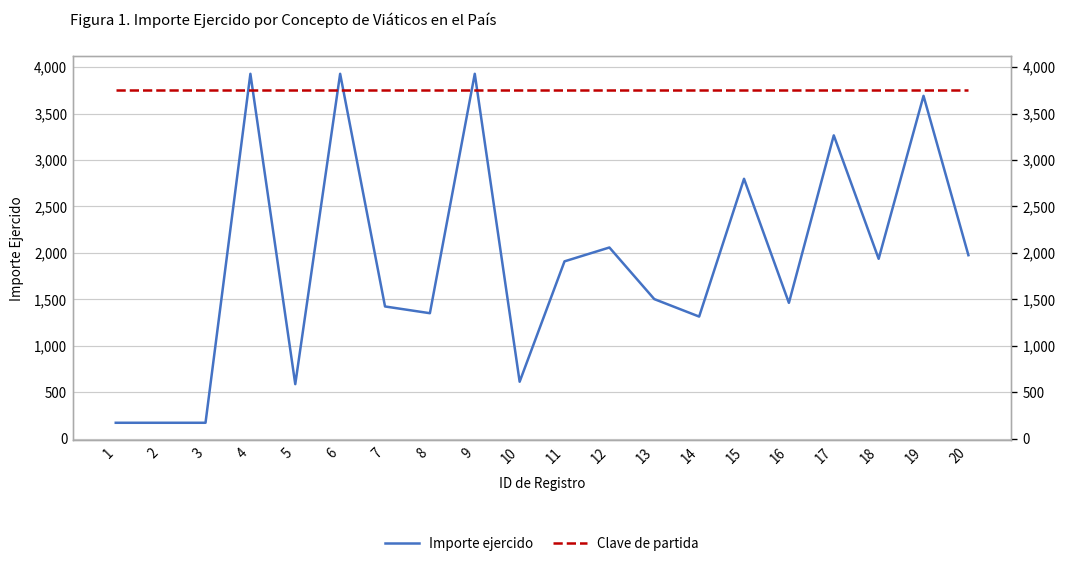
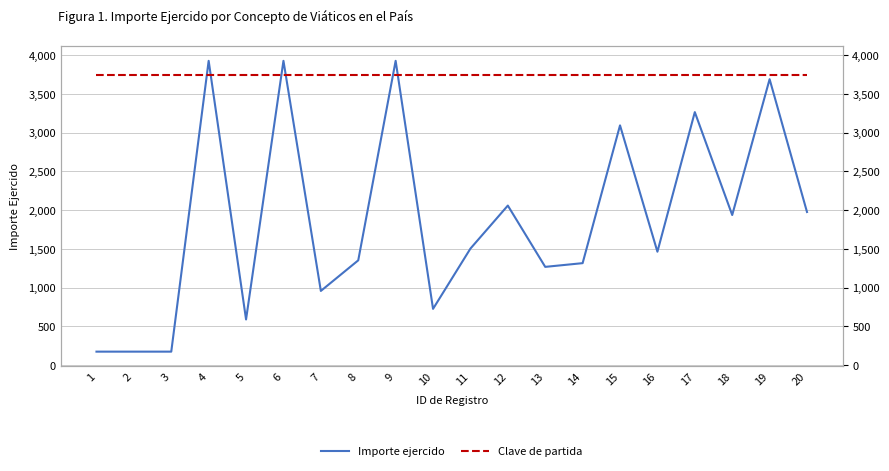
Importe ejercido, 7: 1,400 -> 1,000
Importe ejercido, 10: 600 -> 700
Importe ejercido, 11: 1,900 -> 1,500
Importe ejercido, 13: 1,500 -> 1,300
Importe ejercido, 15: 2,800 -> 3,100
